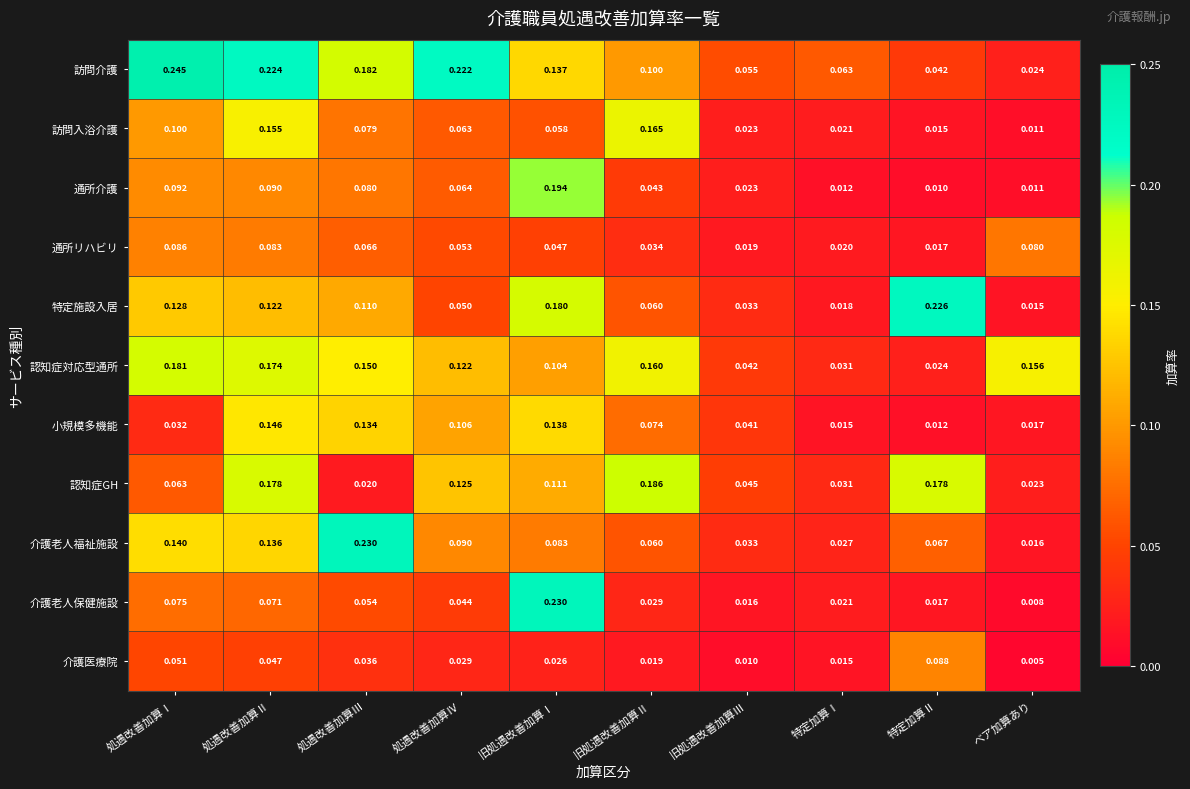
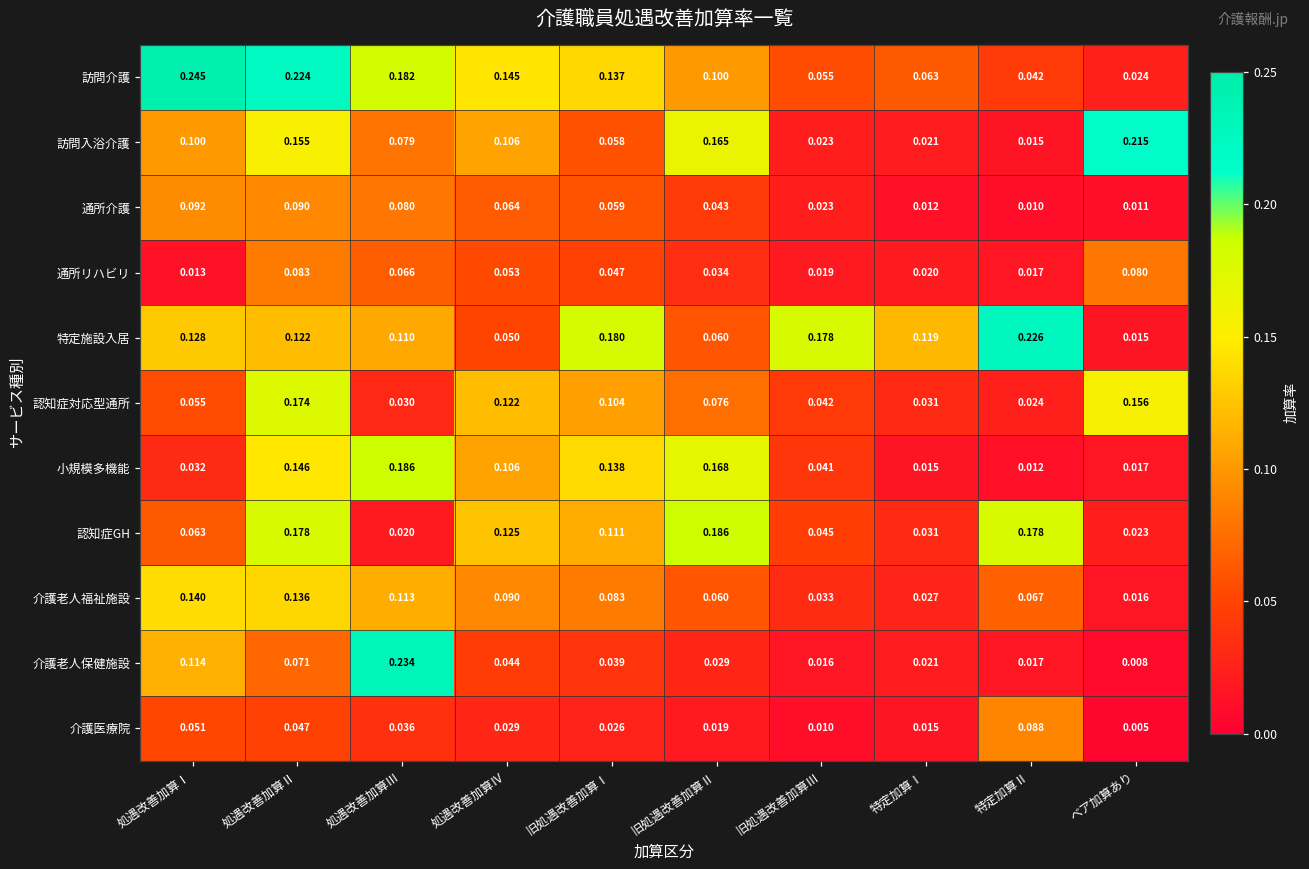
訪問介護, 処遇改善加算Ⅳ: 0.222 -> 0.145
訪問入浴介護, 処遇改善加算Ⅳ: 0.063 -> 0.106
訪問入浴介護, ベア加算あり: 0.011 -> 0.215
通所介護, 旧処遇改善加算Ⅰ: 0.194 -> 0.059
通所リハビリ, 処遇改善加算Ⅰ: 0.086 -> 0.013
特定施設入居, 旧処遇改善加算Ⅲ: 0.033 -> 0.178
特定施設入居, 特定加算Ⅰ: 0.018 -> 0.119
認知症対応型通所, 処遇改善加算Ⅰ: 0.181 -> 0.055
認知症対応型通所, 処遇改善加算Ⅲ: 0.150 -> 0.030
認知症対応型通所, 旧処遇改善加算Ⅱ: 0.160 -> 0.076
小規模多機能, 処遇改善加算Ⅲ: 0.134 -> 0.186
小規模多機能, 旧処遇改善加算Ⅱ: 0.074 -> 0.168
介護老人福祉施設, 処遇改善加算Ⅲ: 0.230 -> 0.113
介護老人保健施設, 処遇改善加算Ⅰ: 0.075 -> 0.114
介護老人保健施設, 処遇改善加算Ⅲ: 0.054 -> 0.234
介護老人保健施設, 旧処遇改善加算Ⅰ: 0.230 -> 0.039
